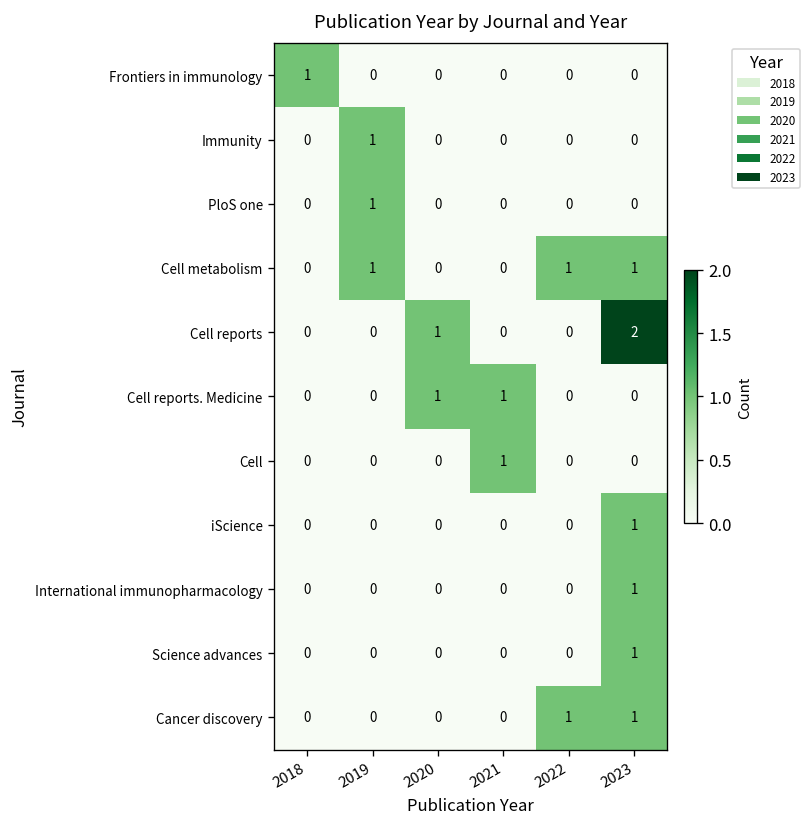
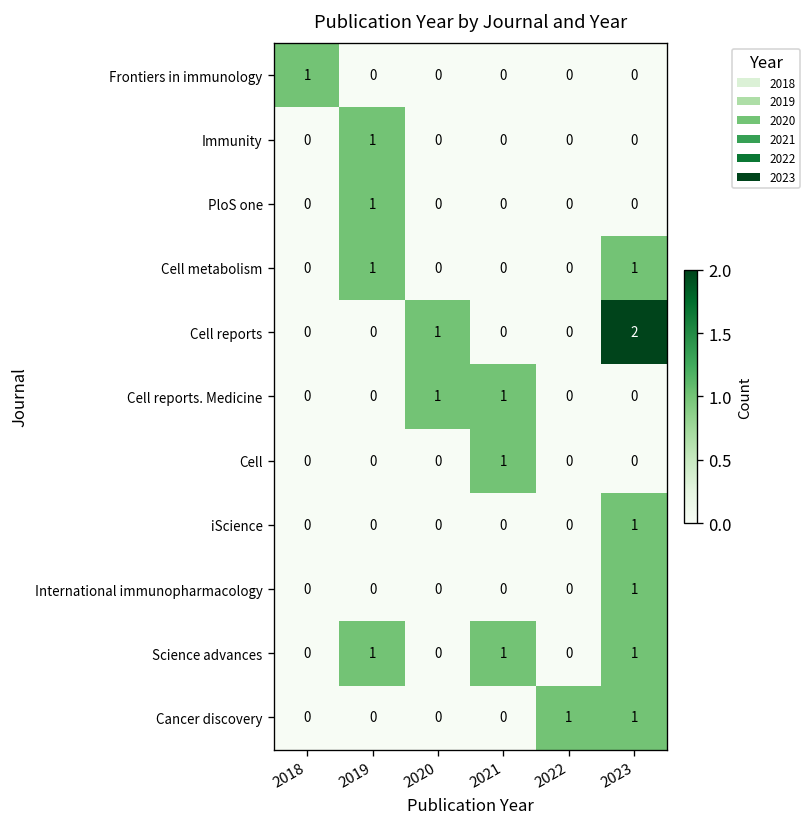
Cell metabolism, 2022: 1 -> 0
Science advances, 2019: 0 -> 1
Science advances, 2021: 0 -> 1
